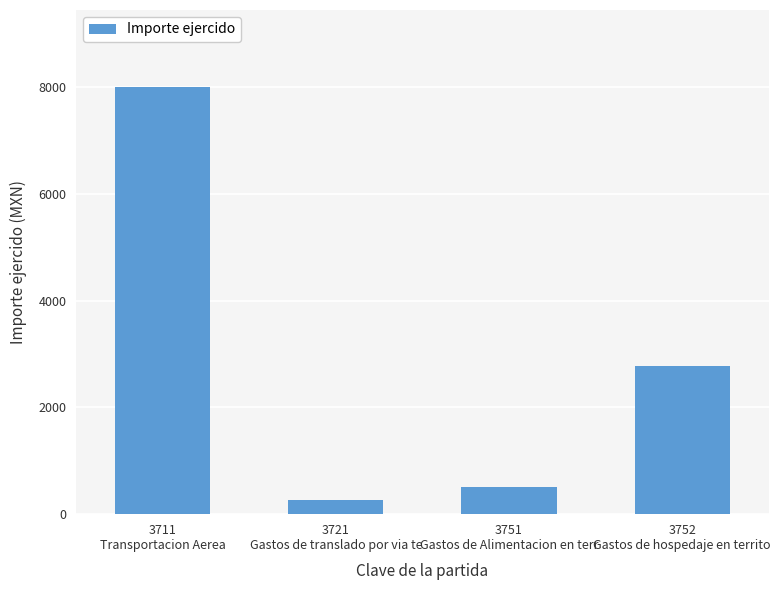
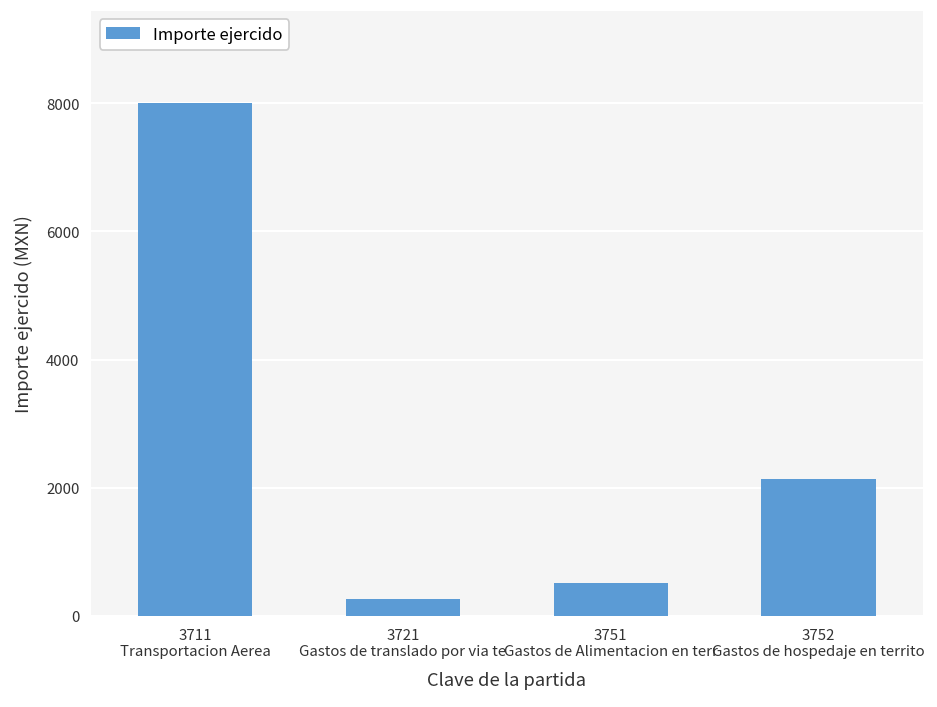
3752 Gastos de hospedaje en territo: 2800 -> 2100
